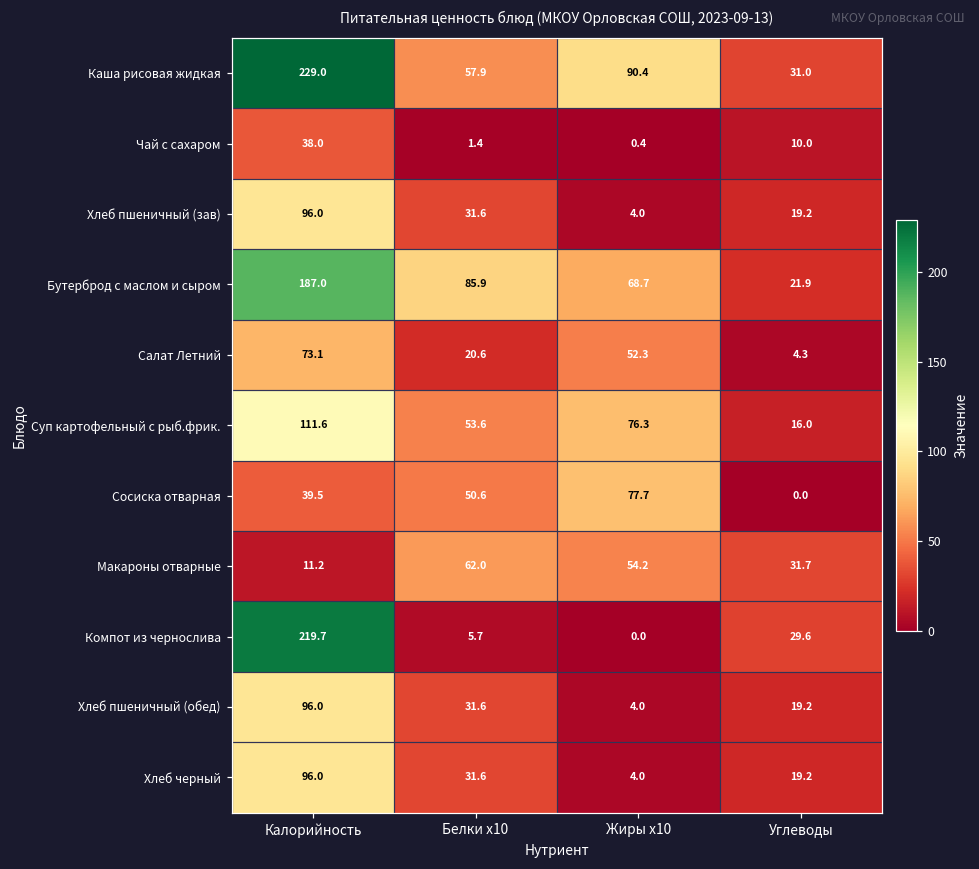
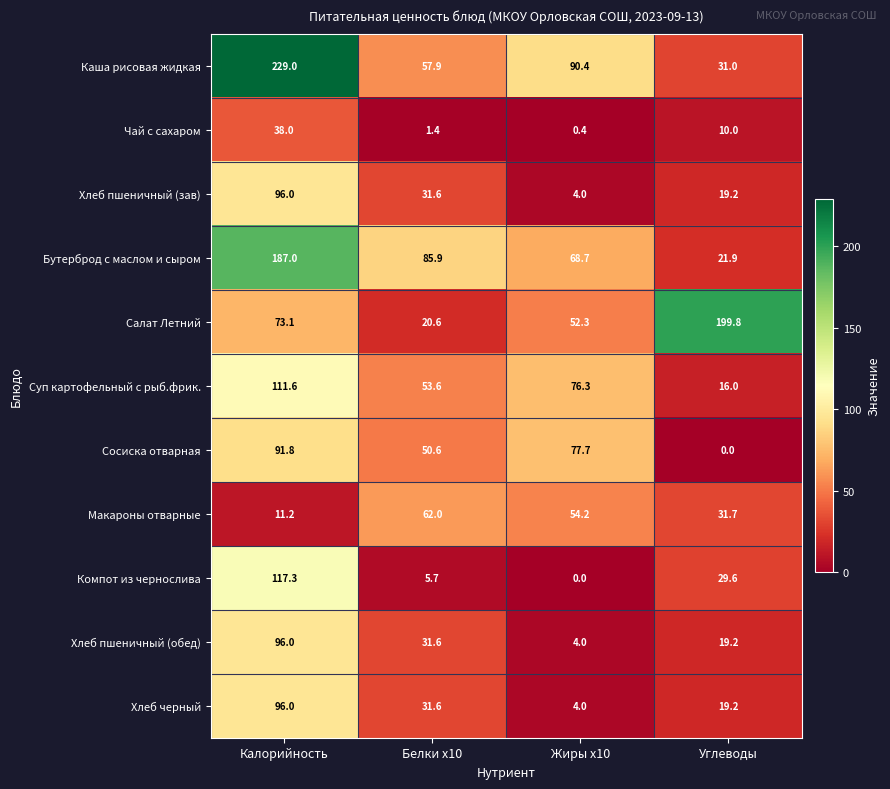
Салат Летний, Углеводы: 4.3 -> 199.8
Сосиска отварная, Калорийность: 39.5 -> 91.8
Компот из чернослива, Калорийность: 219.7 -> 117.3
